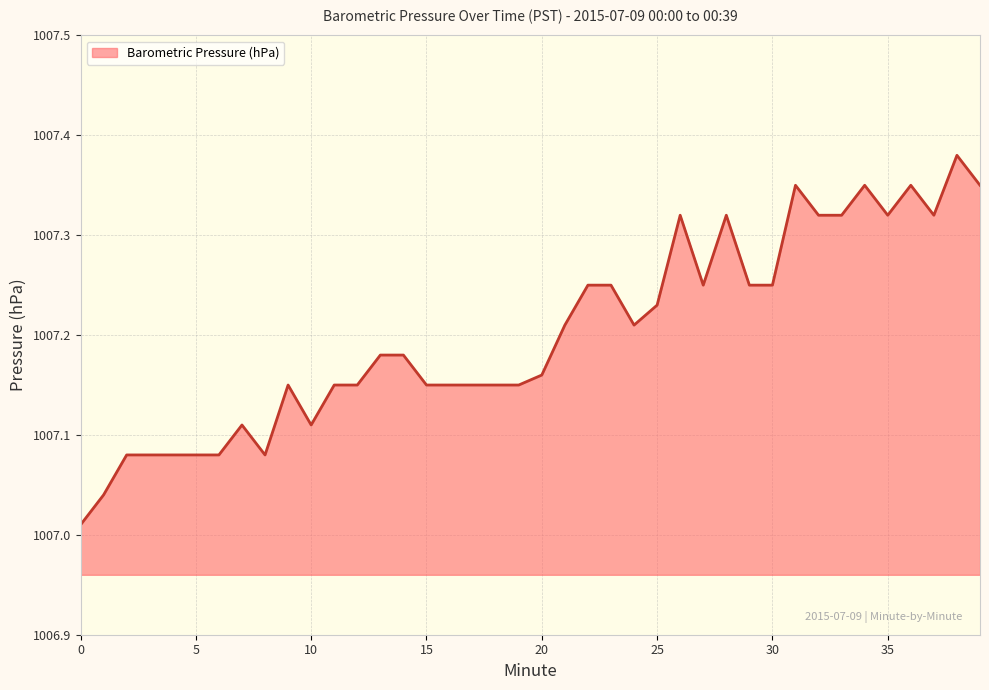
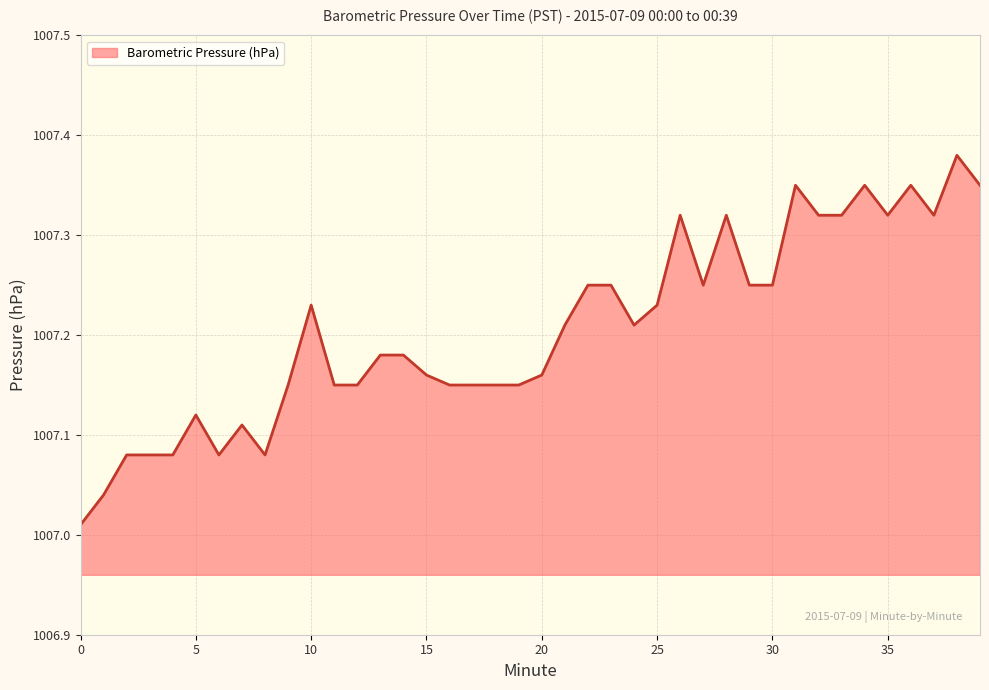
5: 1007.08 -> 1007.12
10: 1007.11 -> 1007.23
15: 1007.15 -> 1007.16
